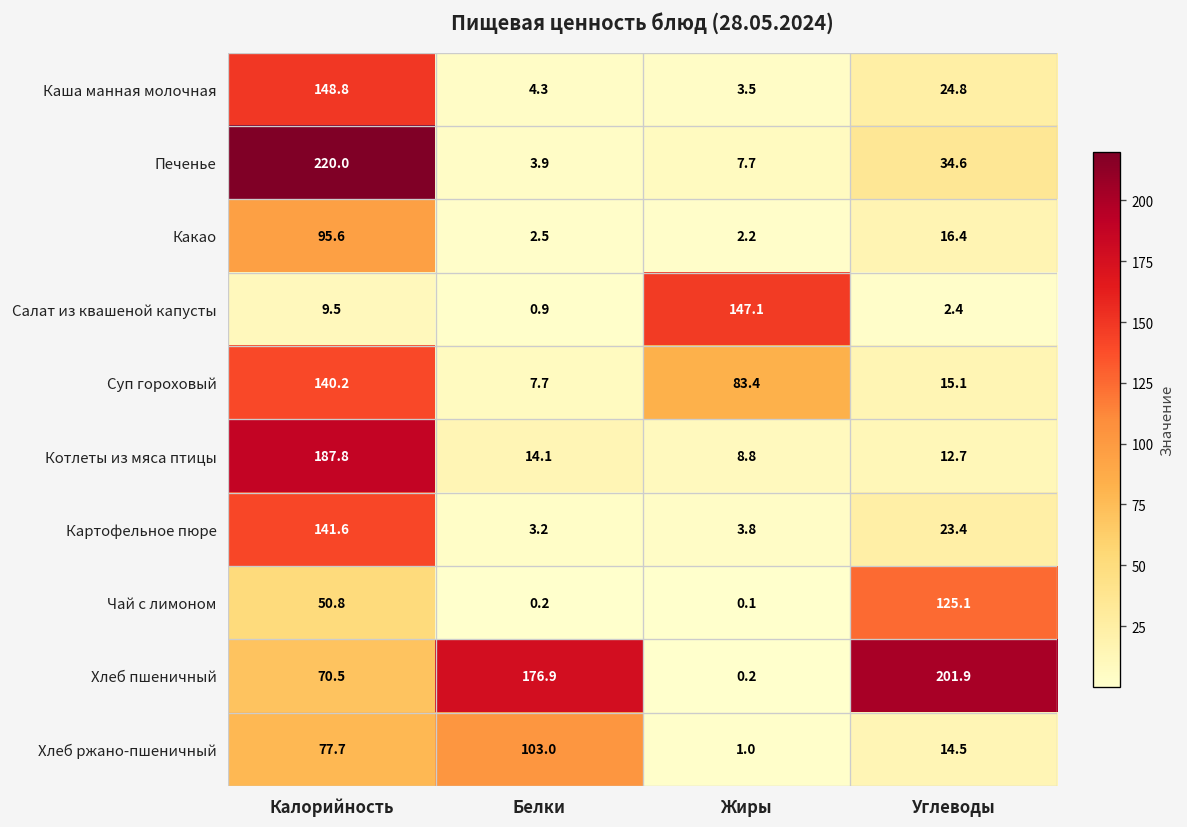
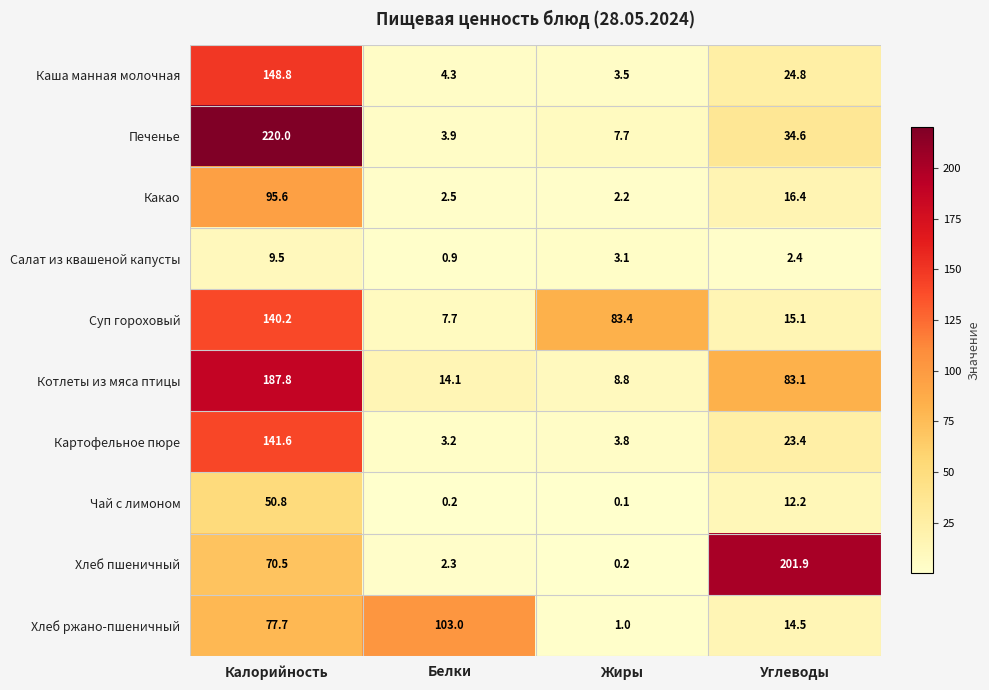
Салат из квашеной капусты, Жиры: 147.1 -> 3.1
Котлеты из мяса птицы, Углеводы: 12.7 -> 83.1
Чай с лимоном, Углеводы: 125.1 -> 12.2
Хлеб пшеничный, Белки: 176.9 -> 2.3
